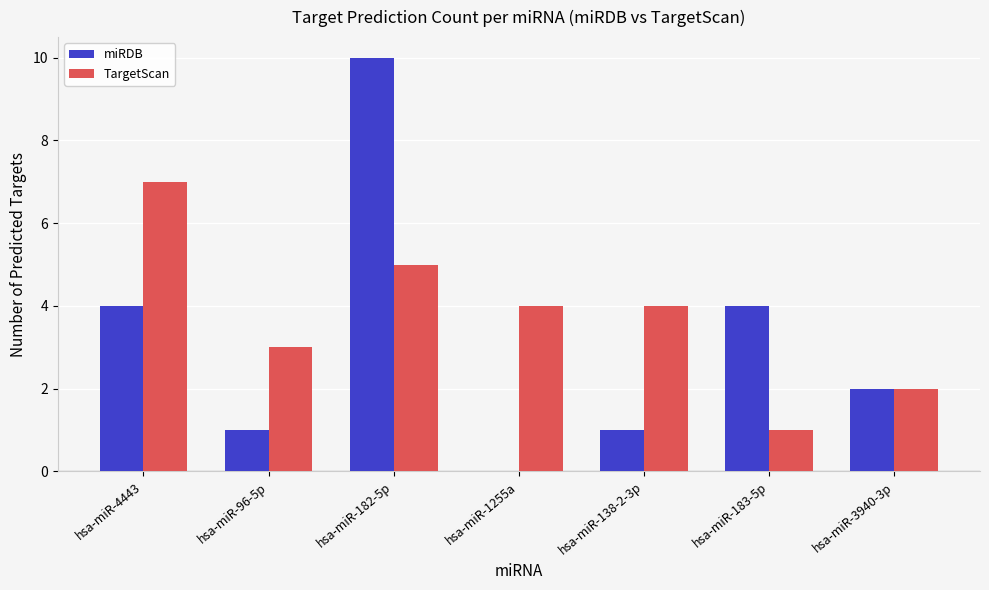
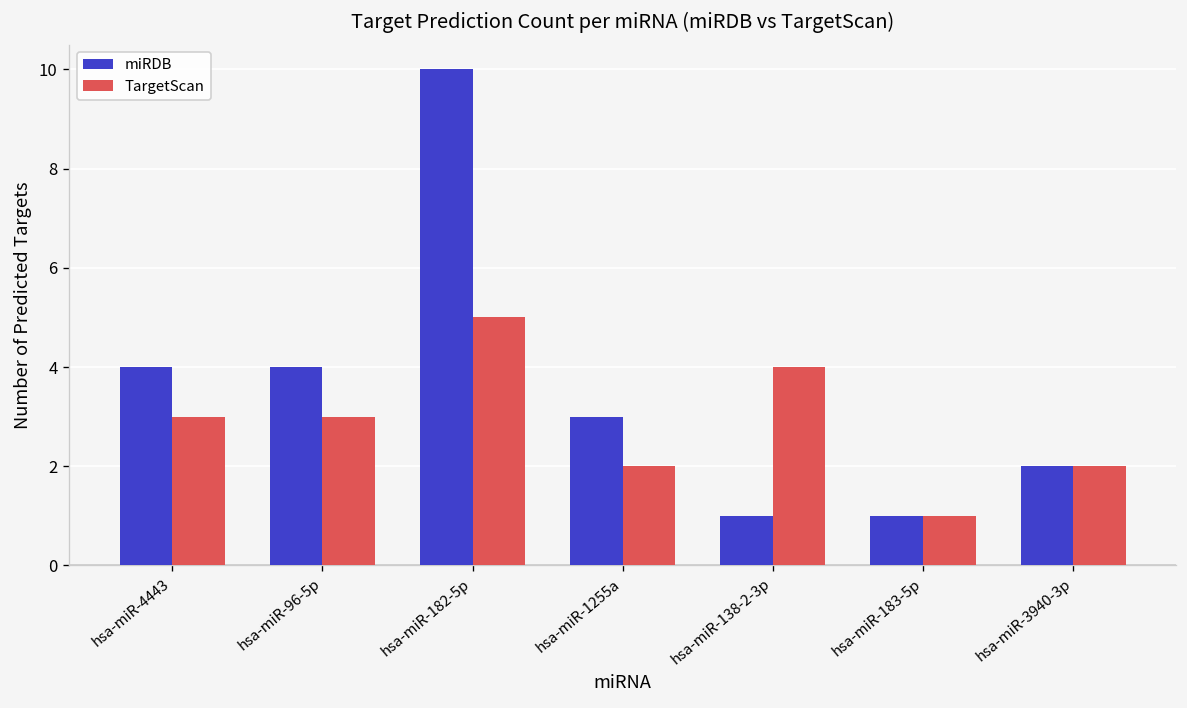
TargetScan, hsa-miR-4443: 7 -> 3
miRDB, hsa-miR-96-5p: 1 -> 4
miRDB, hsa-miR-1255a: 0 -> 3
TargetScan, hsa-miR-1255a: 4 -> 2
miRDB, hsa-miR-183-5p: 4 -> 1
